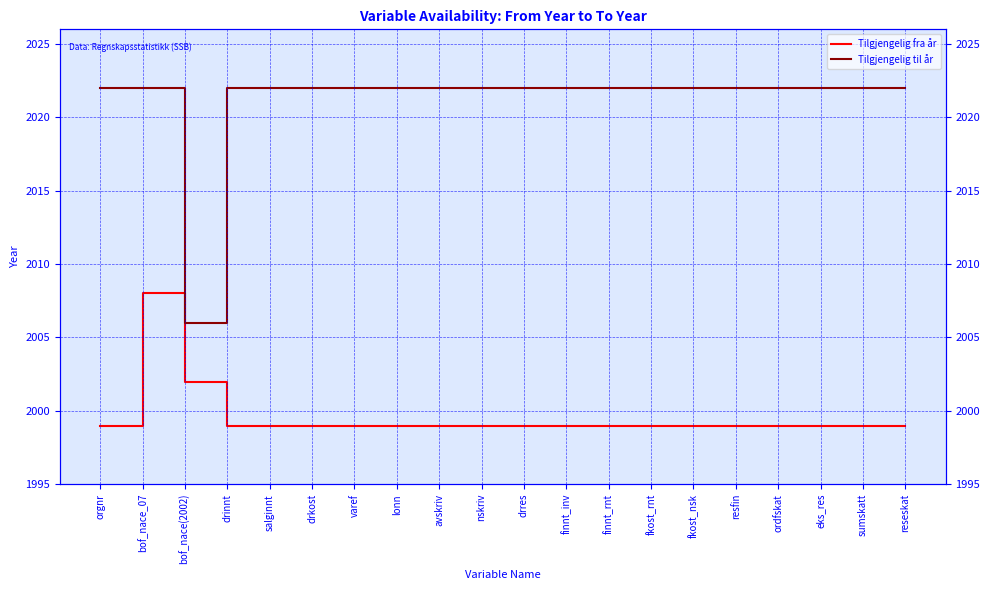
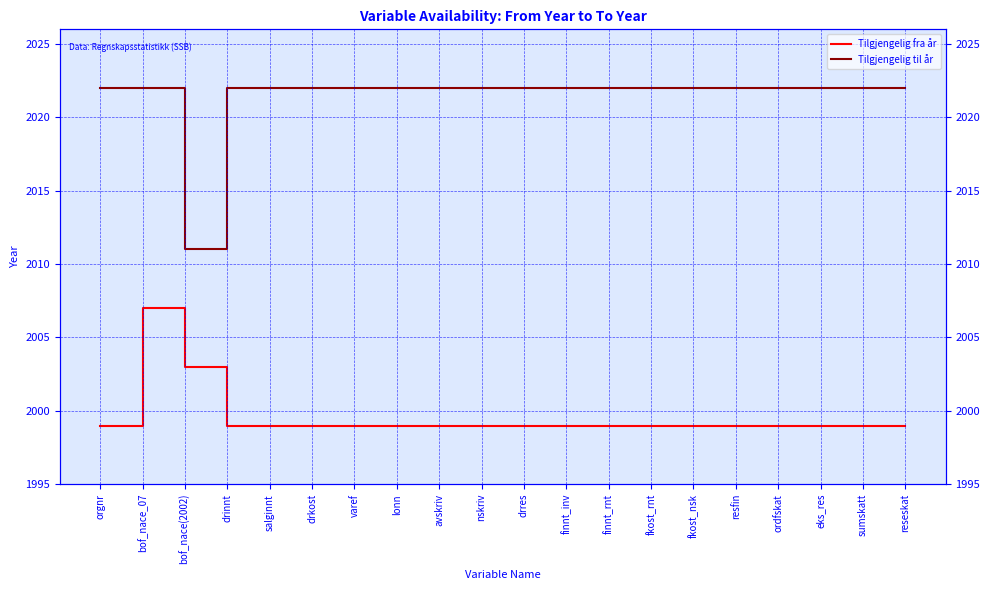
Tilgjengelig fra år, bof_nace_07: 2008 -> 2007
Tilgjengelig fra år, bof_nace(2002): 2002 -> 2003
Tilgjengelig til år, bof_nace(2002): 2006 -> 2011
